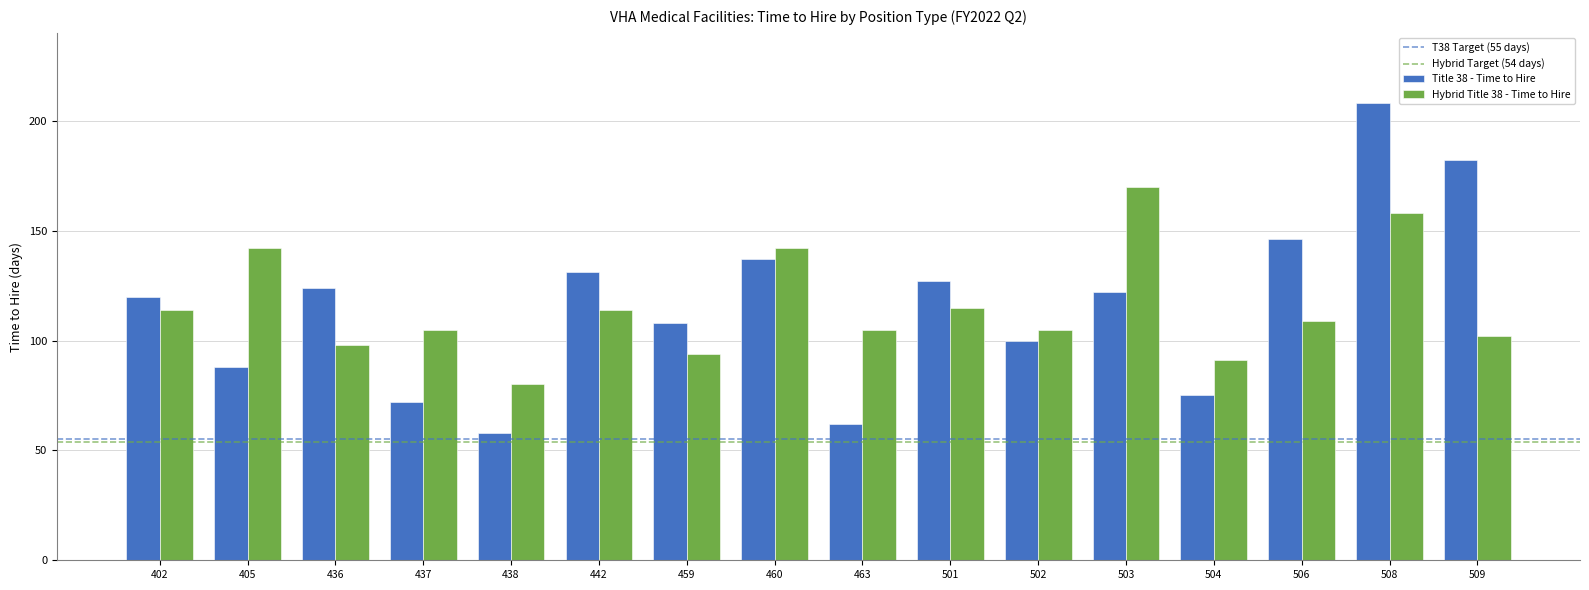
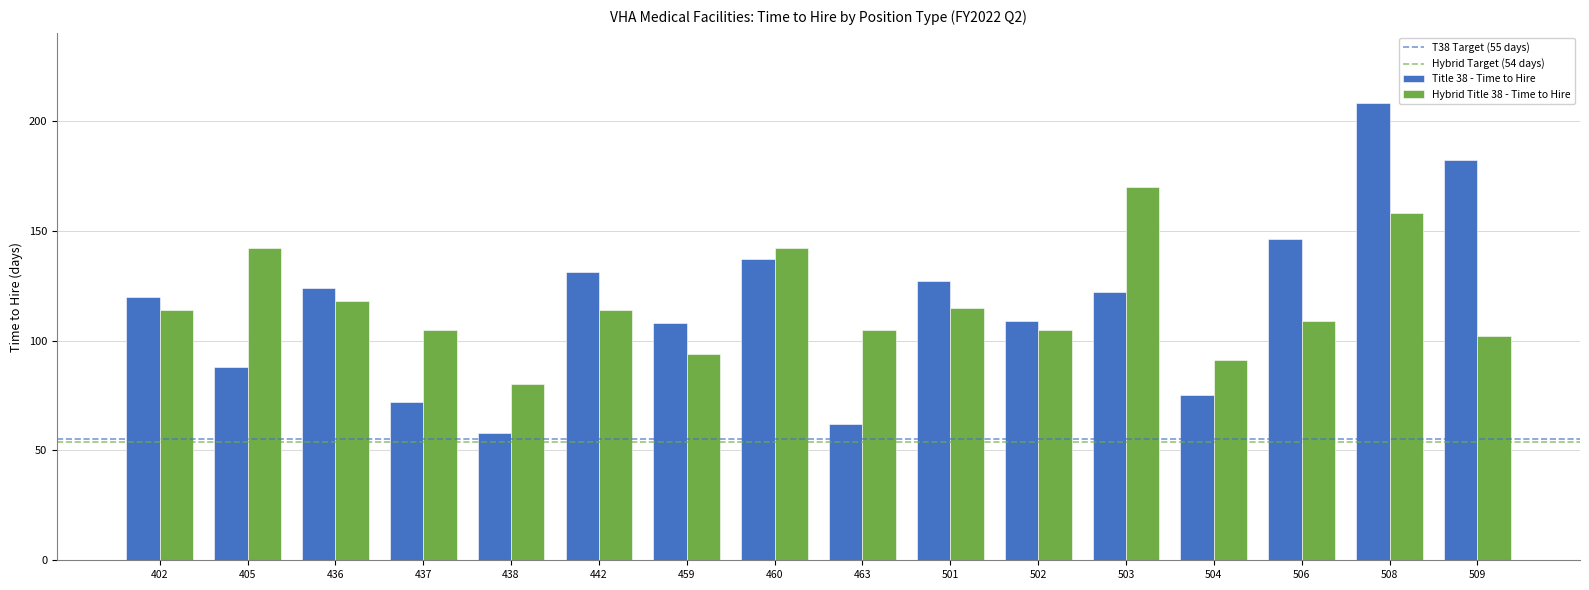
Hybrid Title 38 - Time to Hire, 436: 98 -> 118
Title 38 - Time to Hire, 502: 100 -> 109
